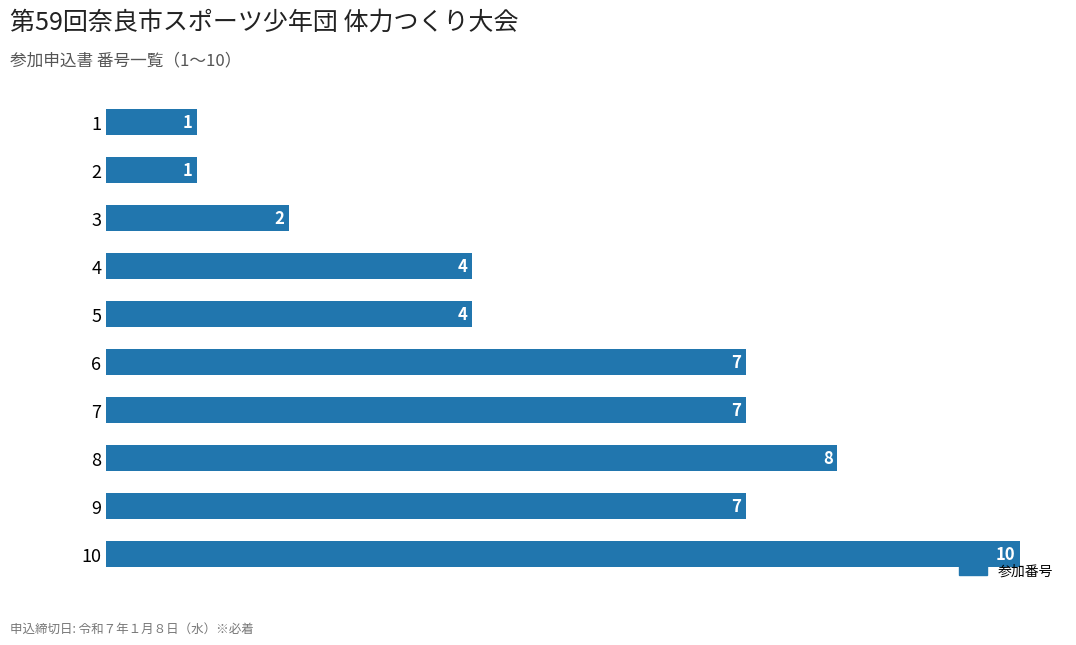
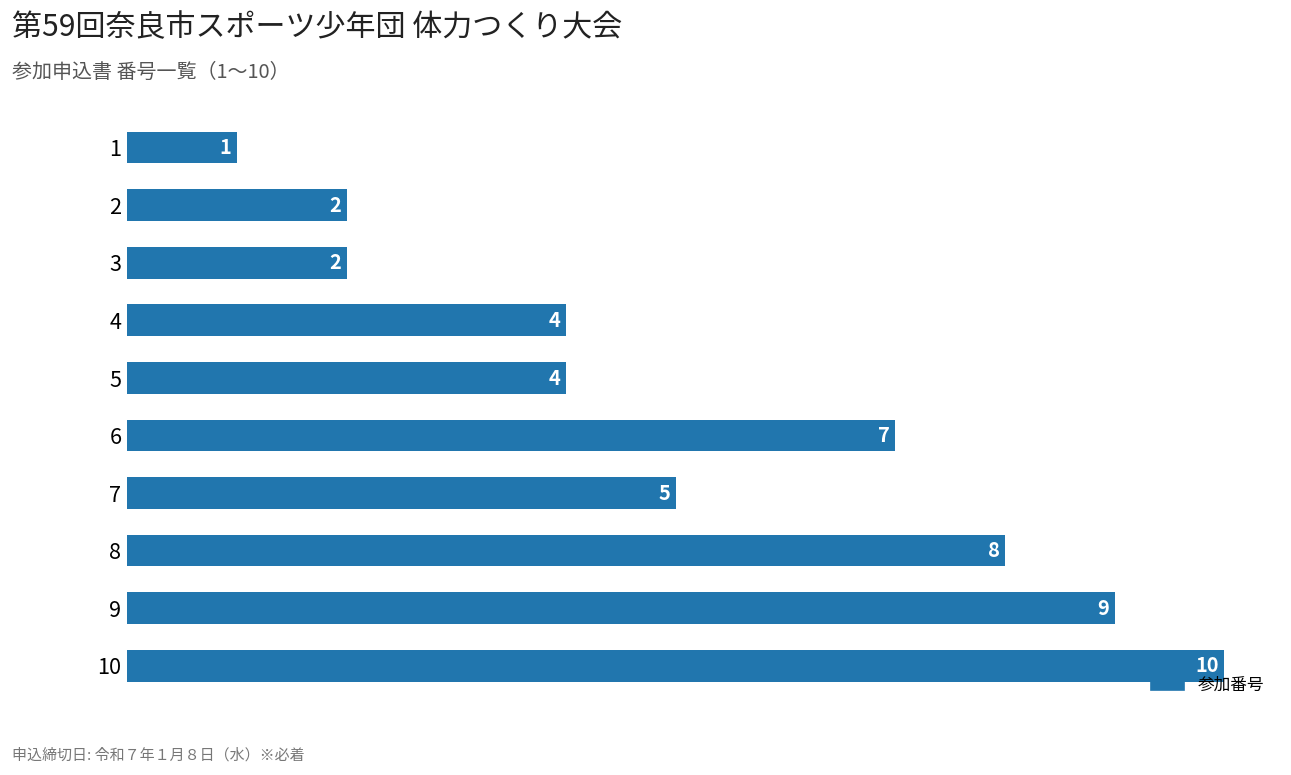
2: 1 -> 2
7: 7 -> 5
9: 7 -> 9
